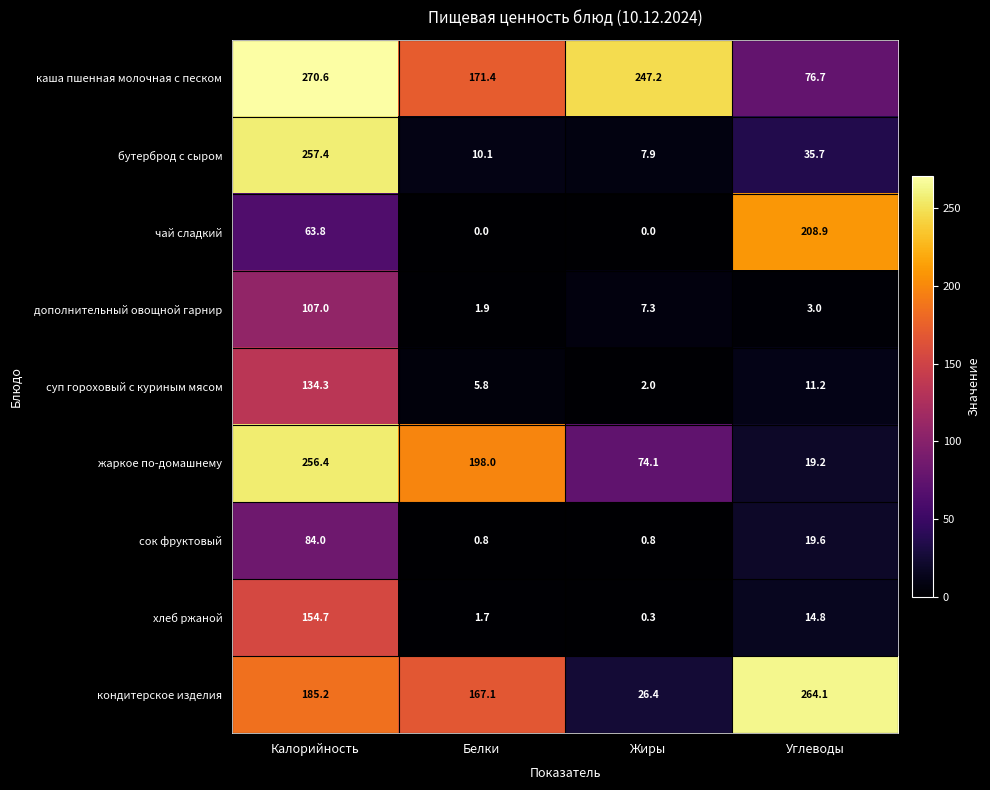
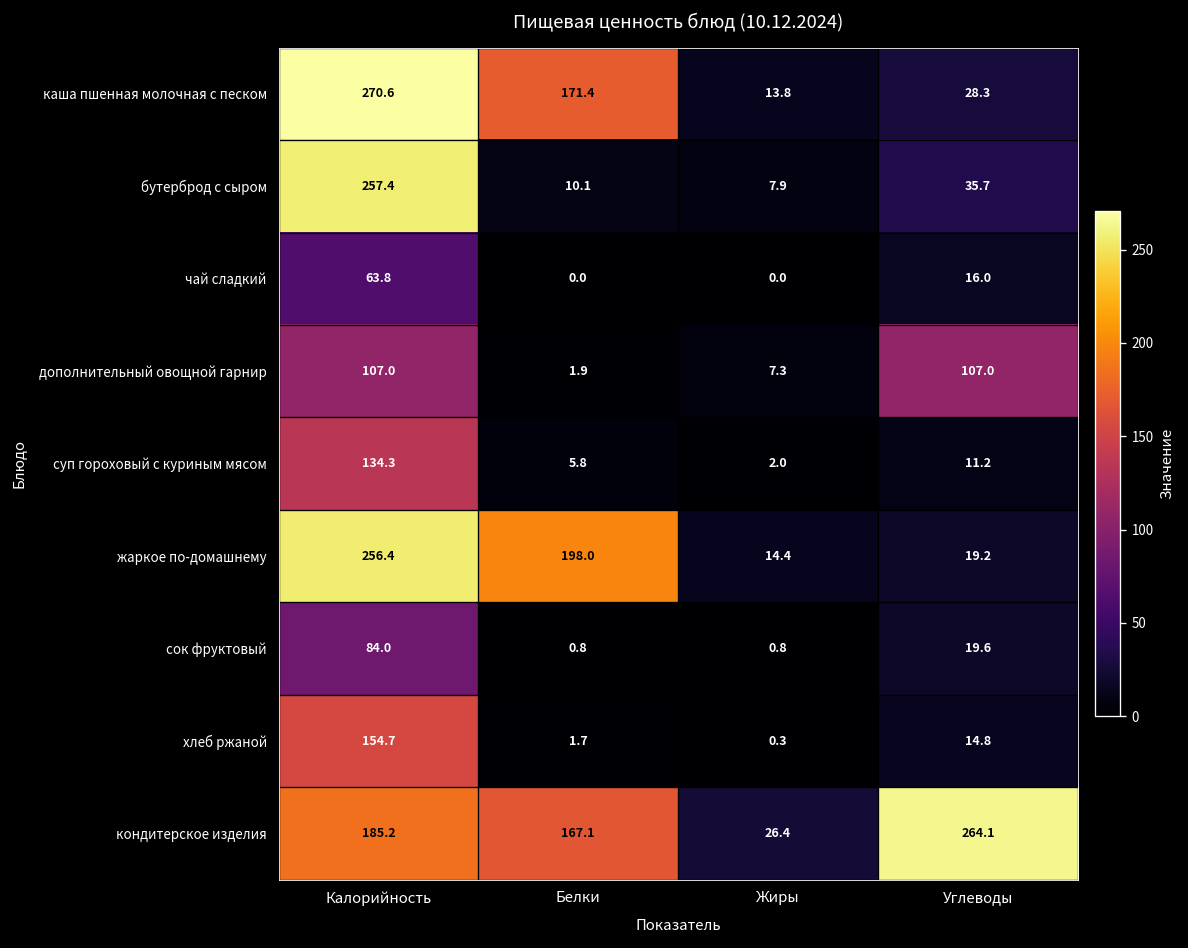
каша пшенная молочная с песком, Жиры: 247.2 -> 13.8
каша пшенная молочная с песком, Углеводы: 76.7 -> 28.3
чай сладкий, Углеводы: 208.9 -> 16.0
дополнительный овощной гарнир, Углеводы: 3.0 -> 107.0
жаркое по-домашнему, Жиры: 74.1 -> 14.4
